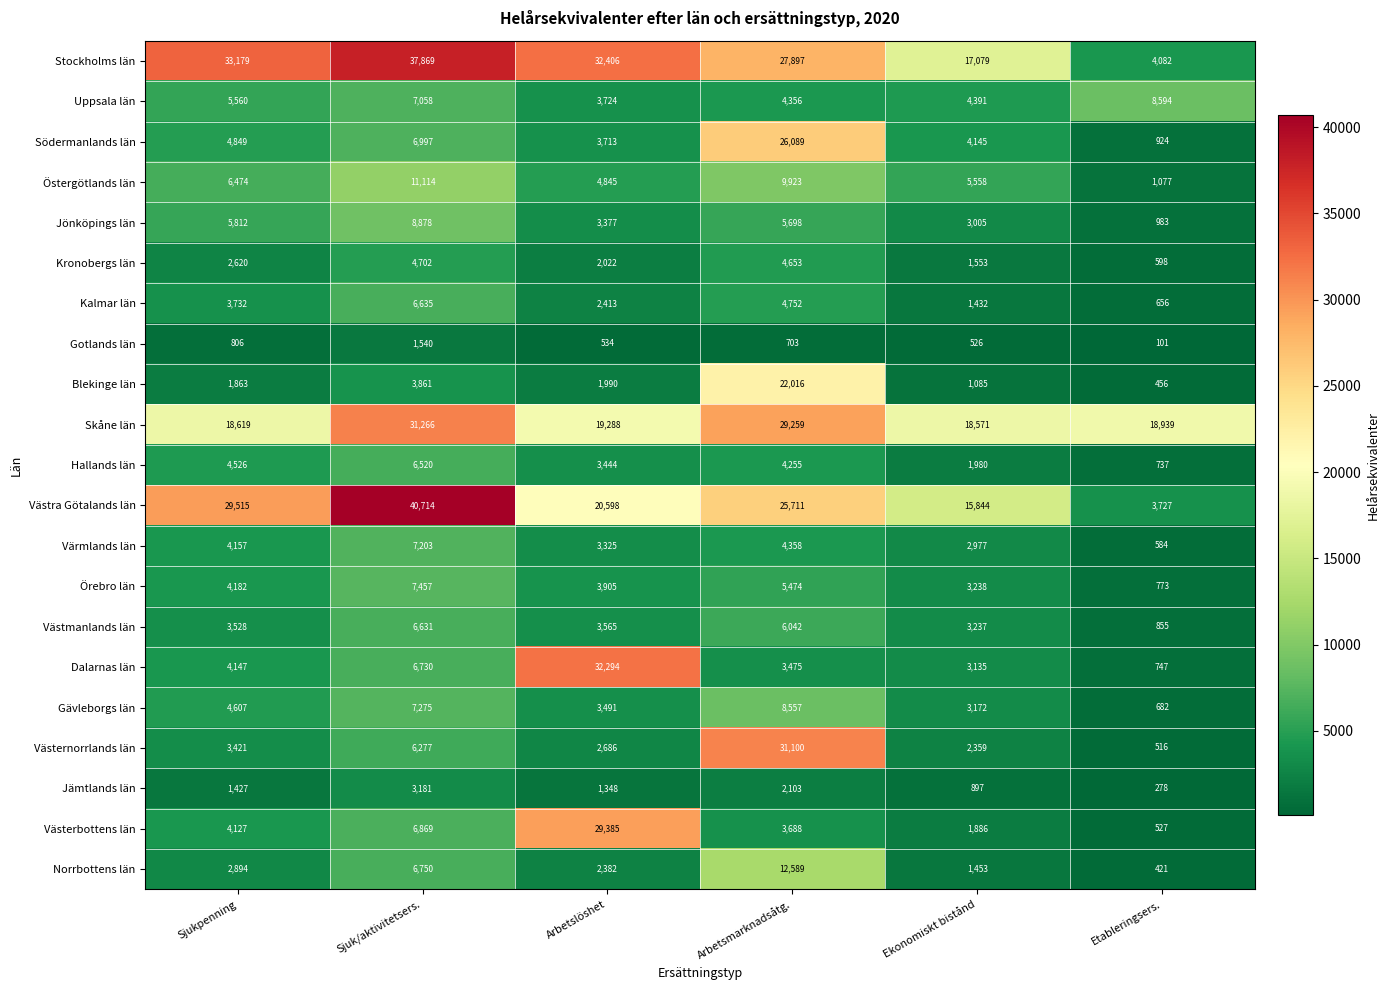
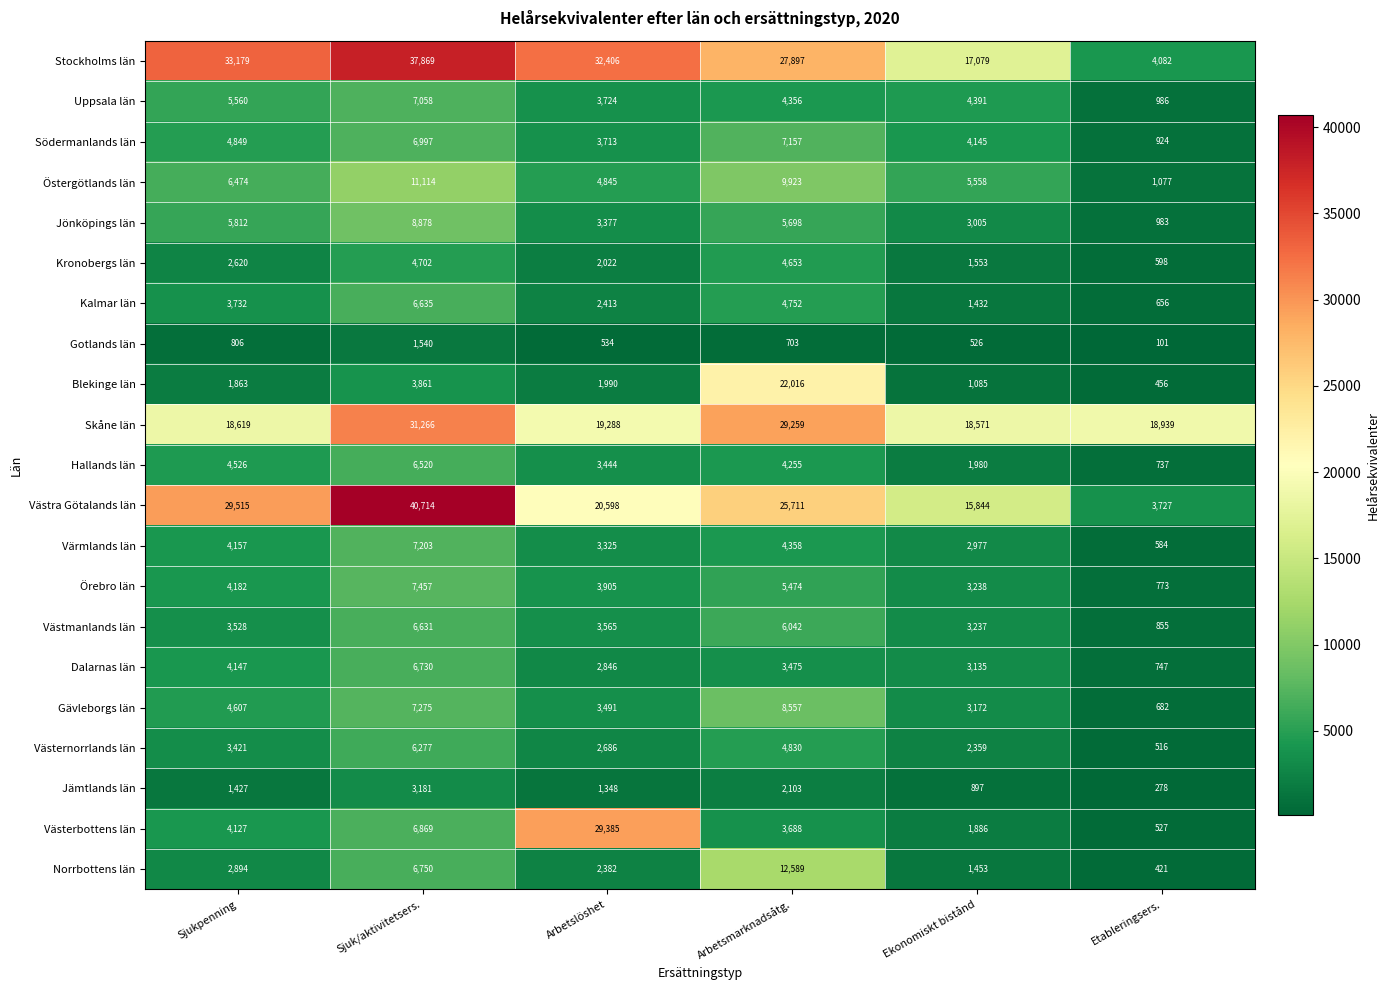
Uppsala län, Etableringsers.: 8,594 -> 986
Södermanlands län, Arbetsmarknadsåtg.: 26,089 -> 7,157
Dalarnas län, Arbetslöshet: 32,294 -> 2,846
Västernorrlands län, Arbetsmarknadsåtg.: 31,100 -> 4,830
